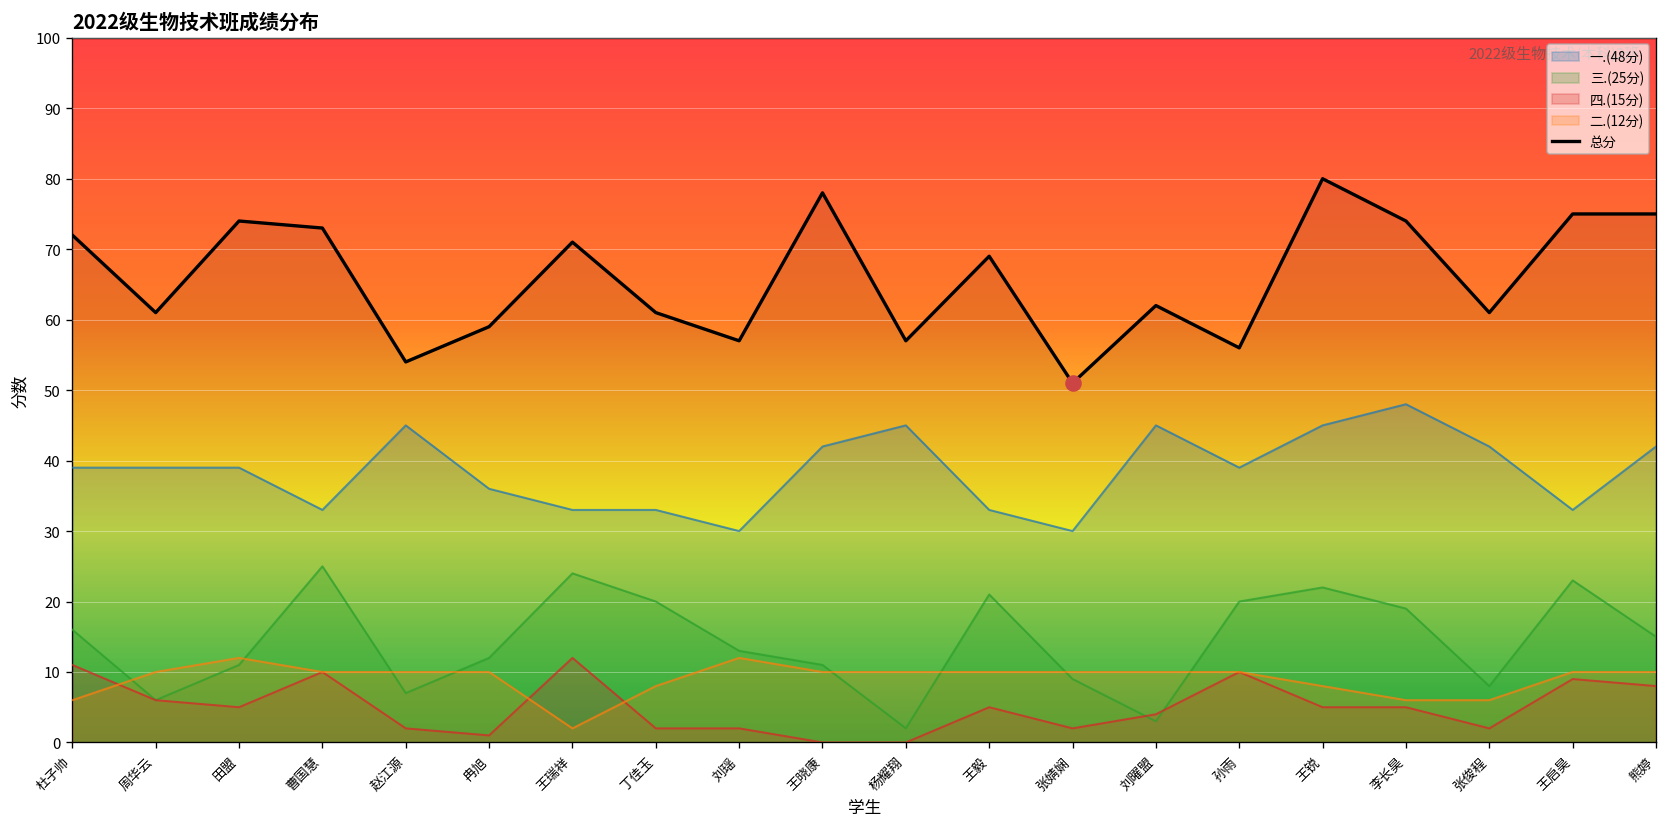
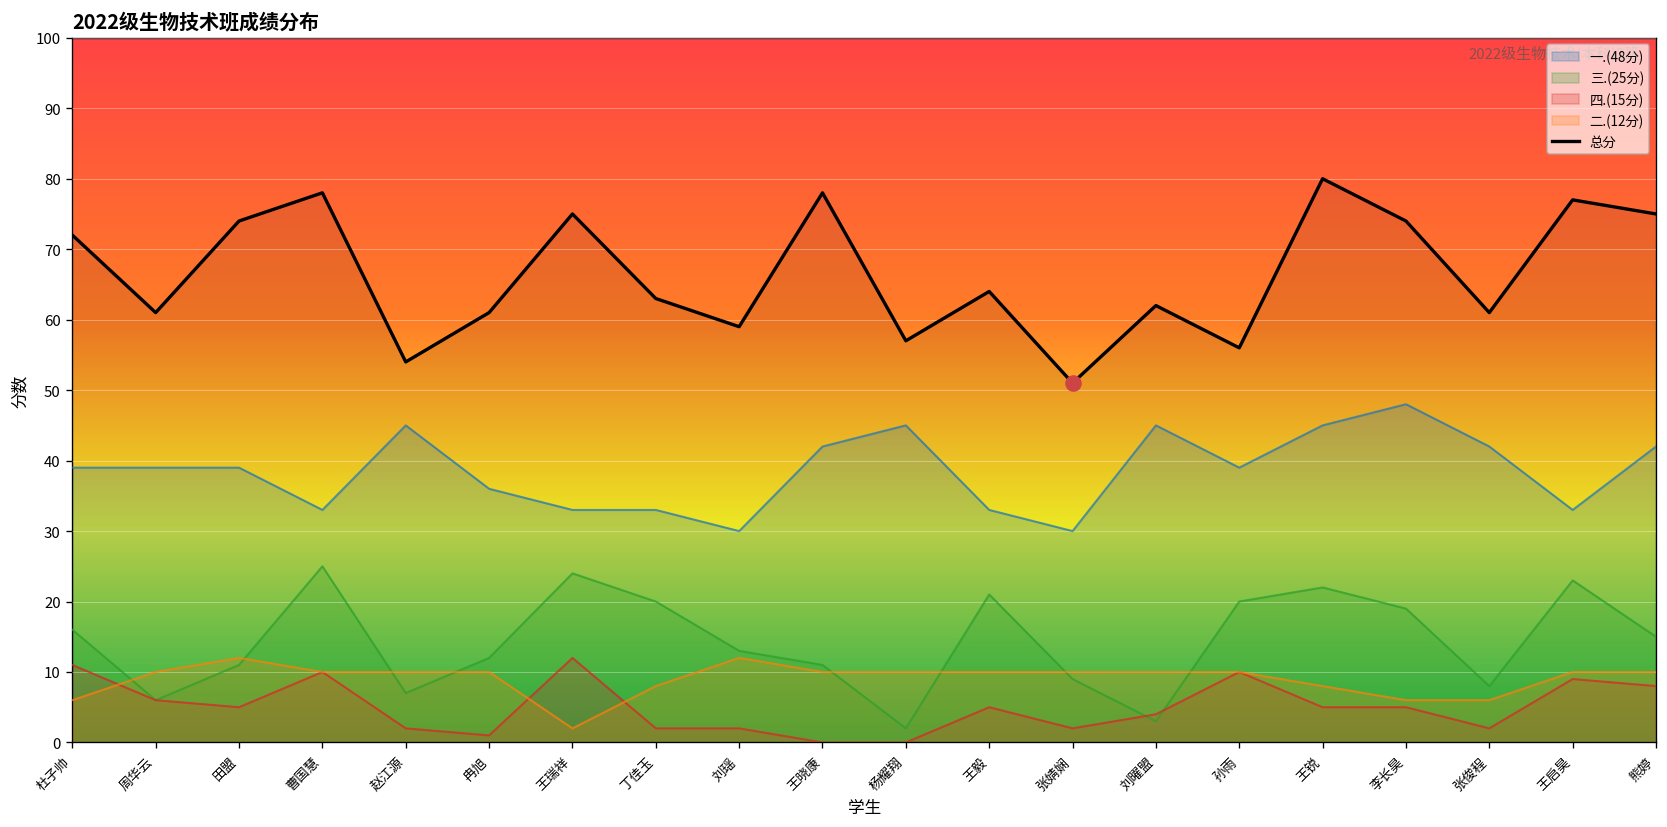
总分, 曹国慧: 73 -> 78
总分, 冉旭: 59 -> 61
总分, 王瑞祥: 71 -> 75
总分, 丁佳玉: 61 -> 63
总分, 刘瑶: 57 -> 59
总分, 王毅: 69 -> 64
总分, 王启昊: 75 -> 77
